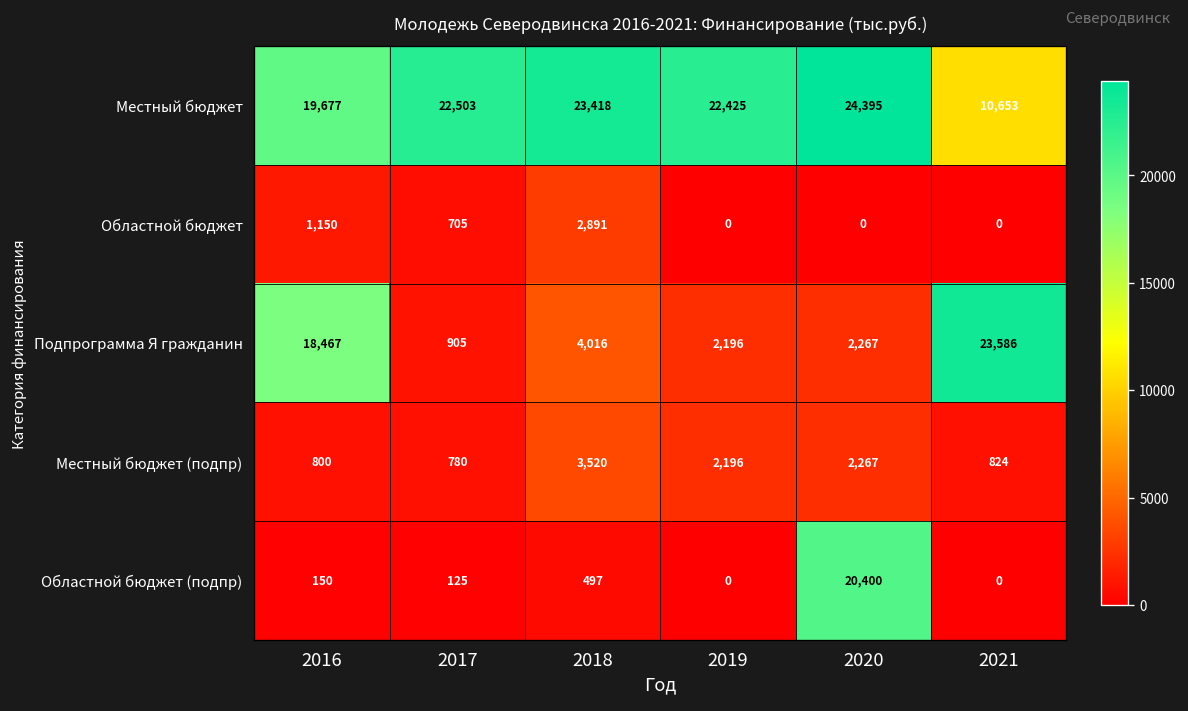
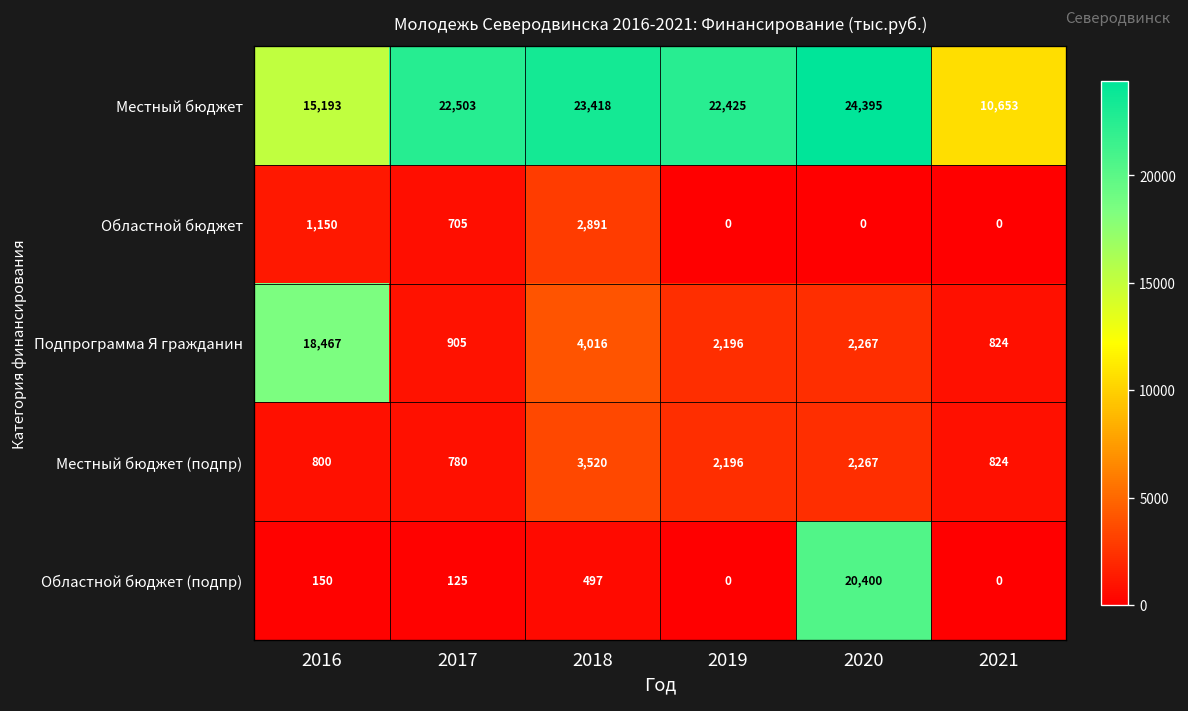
Местный бюджет, 2016: 19,677 -> 15,193
Подпрограмма Я гражданин, 2021: 23,586 -> 824
